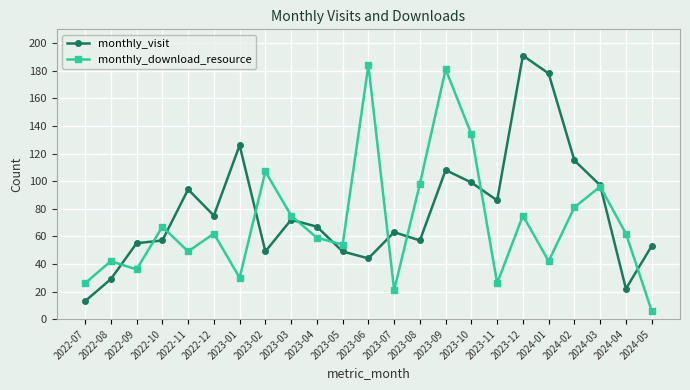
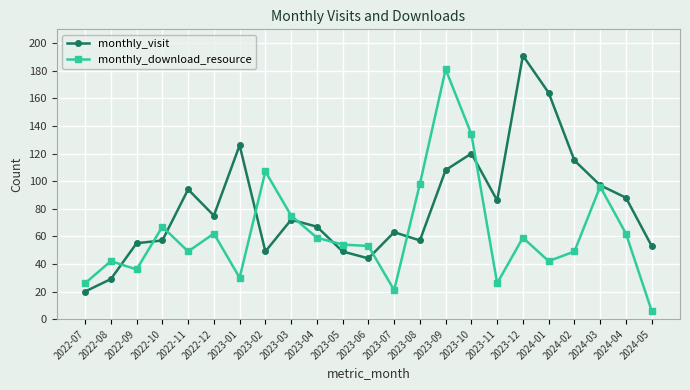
monthly_visit, 2022-07: 13 -> 20
monthly_download_resource, 2023-06: 184 -> 53
monthly_visit, 2023-10: 99 -> 120
monthly_download_resource, 2023-12: 75 -> 59
monthly_visit, 2024-01: 178 -> 164
monthly_download_resource, 2024-02: 81 -> 49
monthly_visit, 2024-04: 22 -> 88
